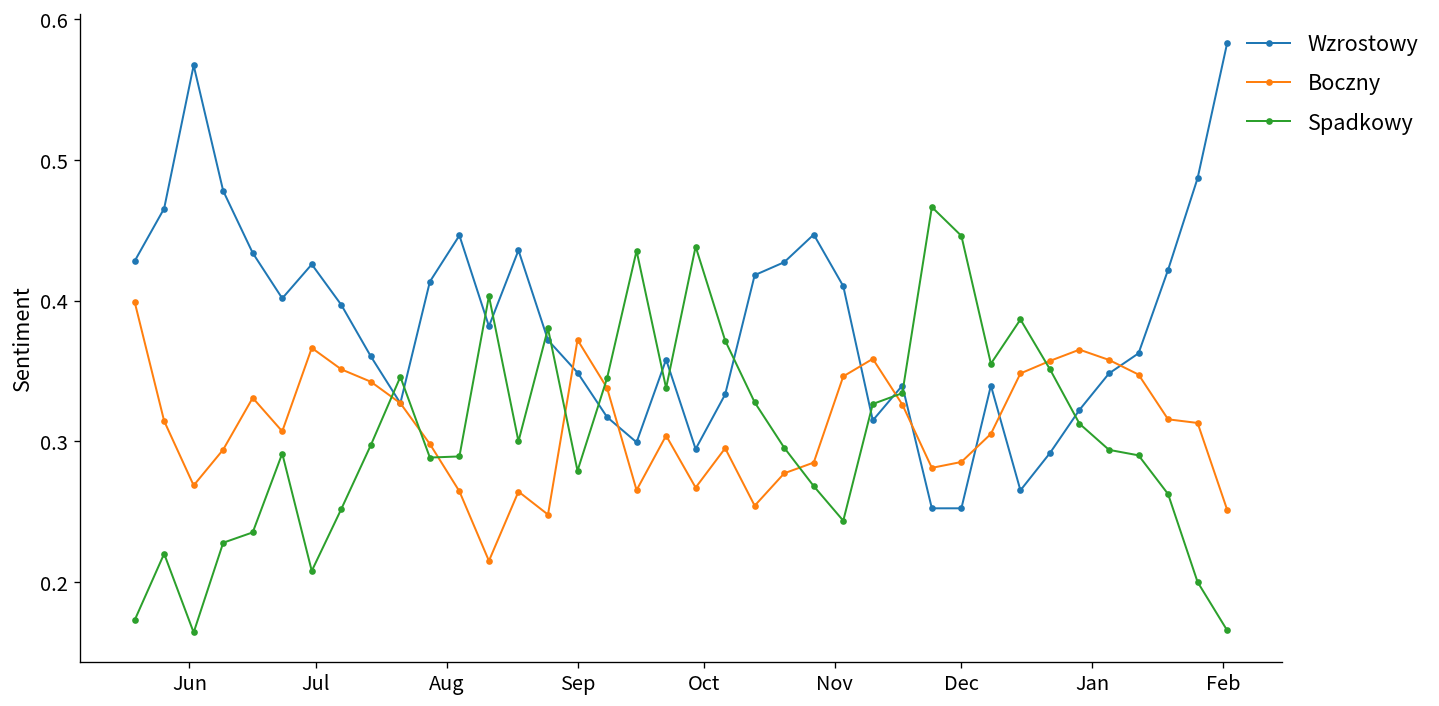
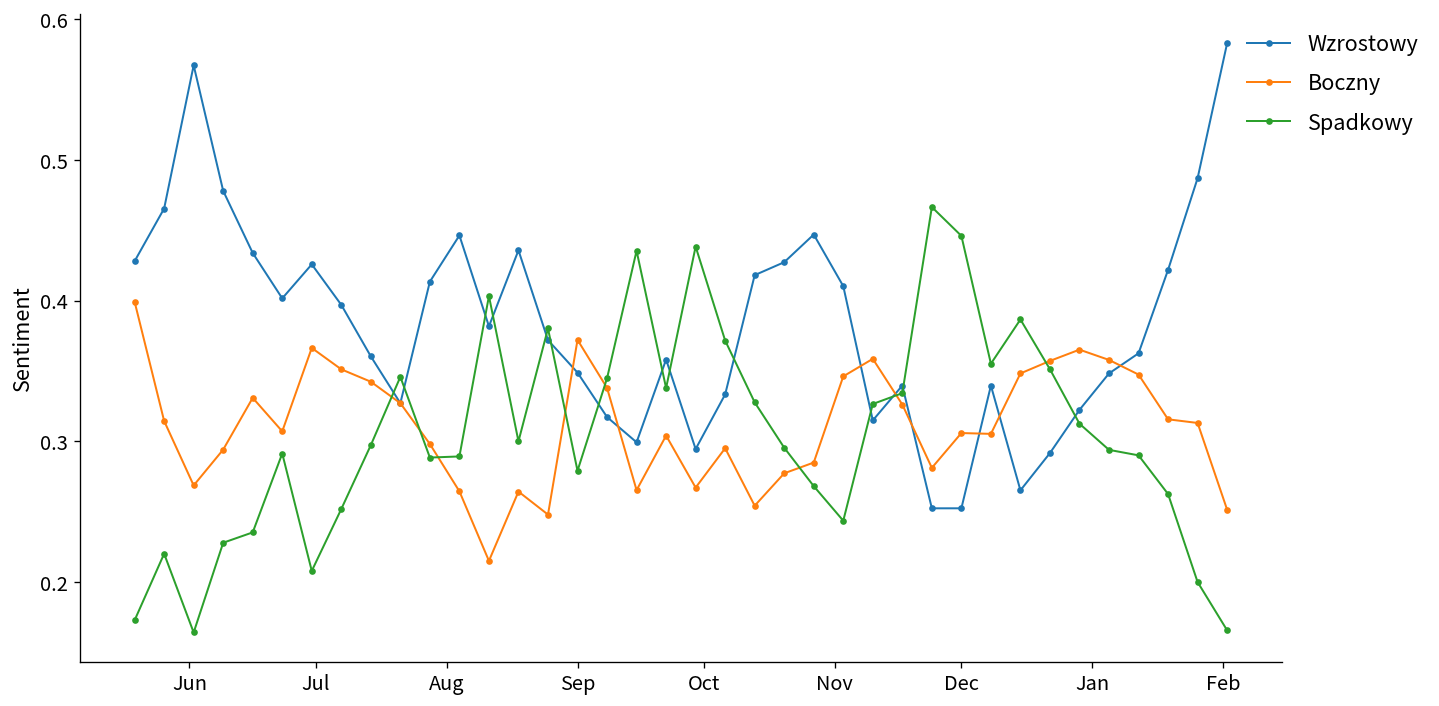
Boczny, Dec: 0.285 -> 0.306
